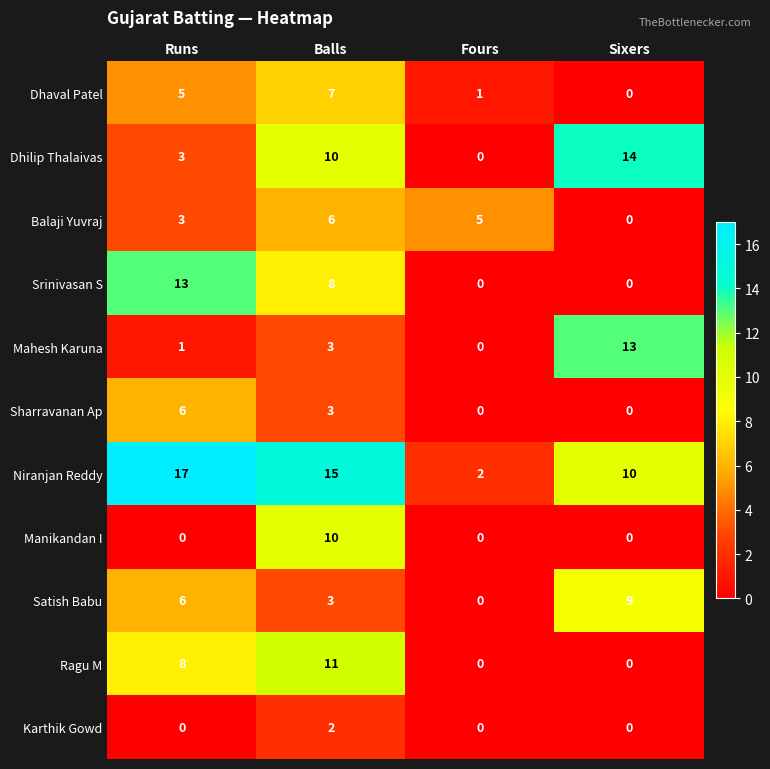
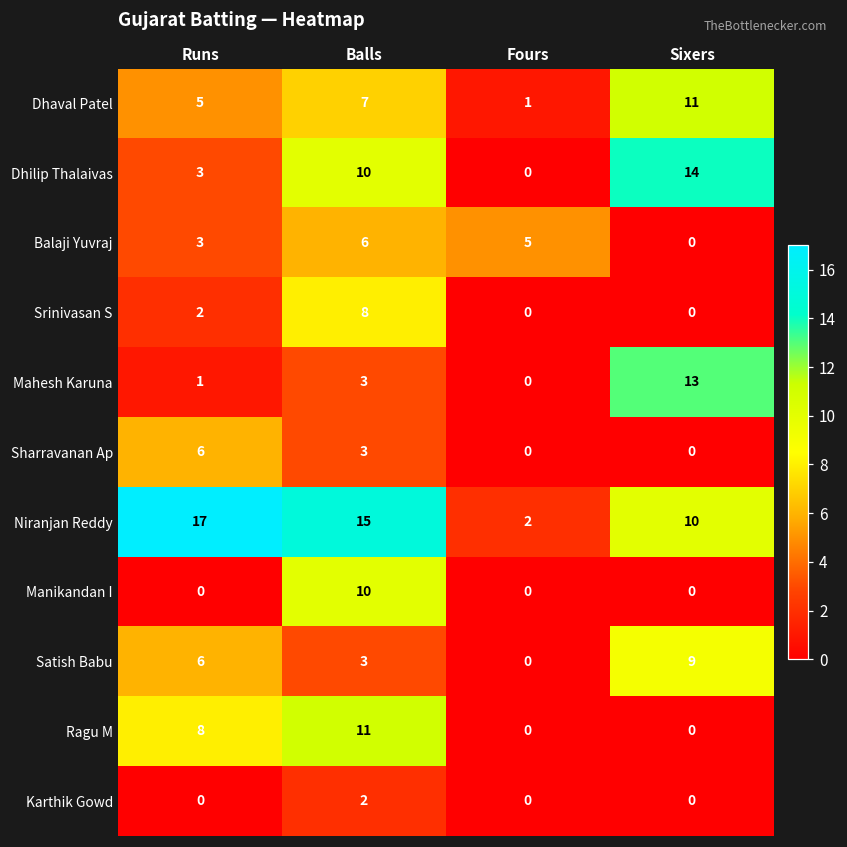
Dhaval Patel, Sixers: 0 -> 11
Srinivasan S, Runs: 13 -> 2
